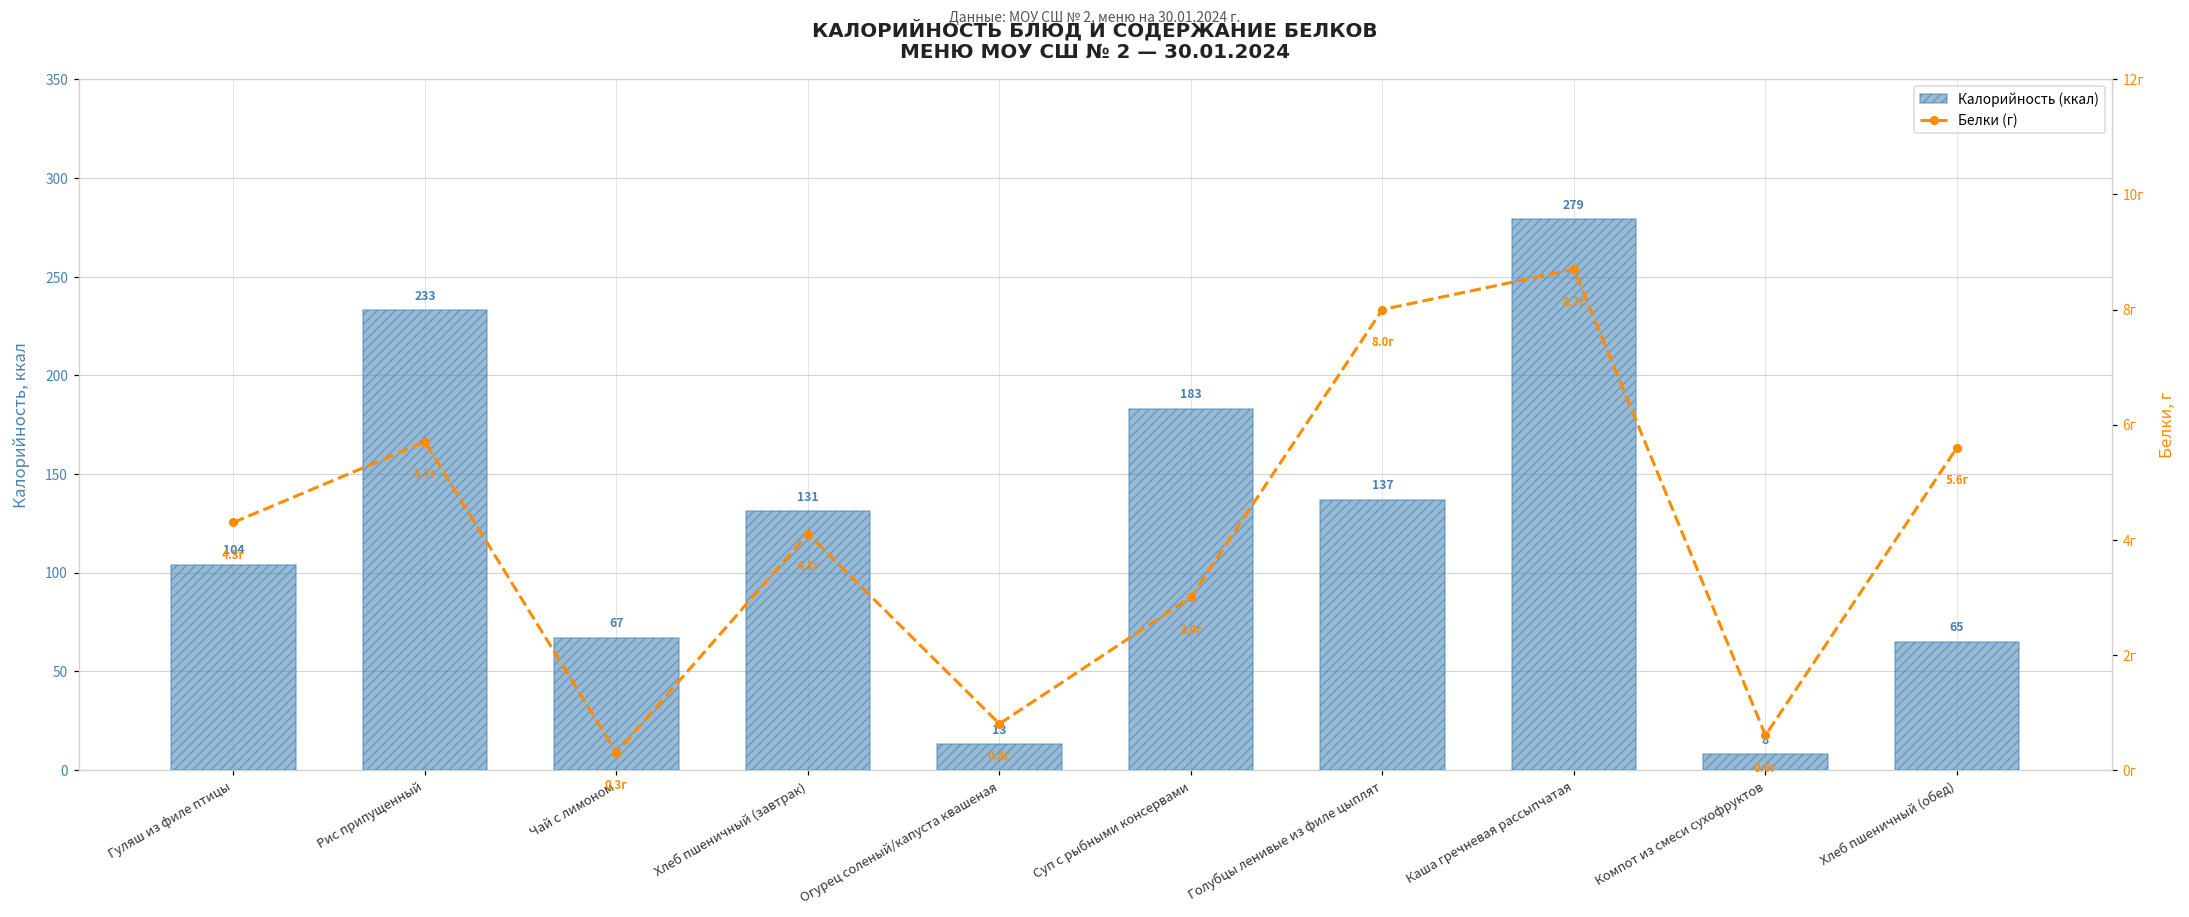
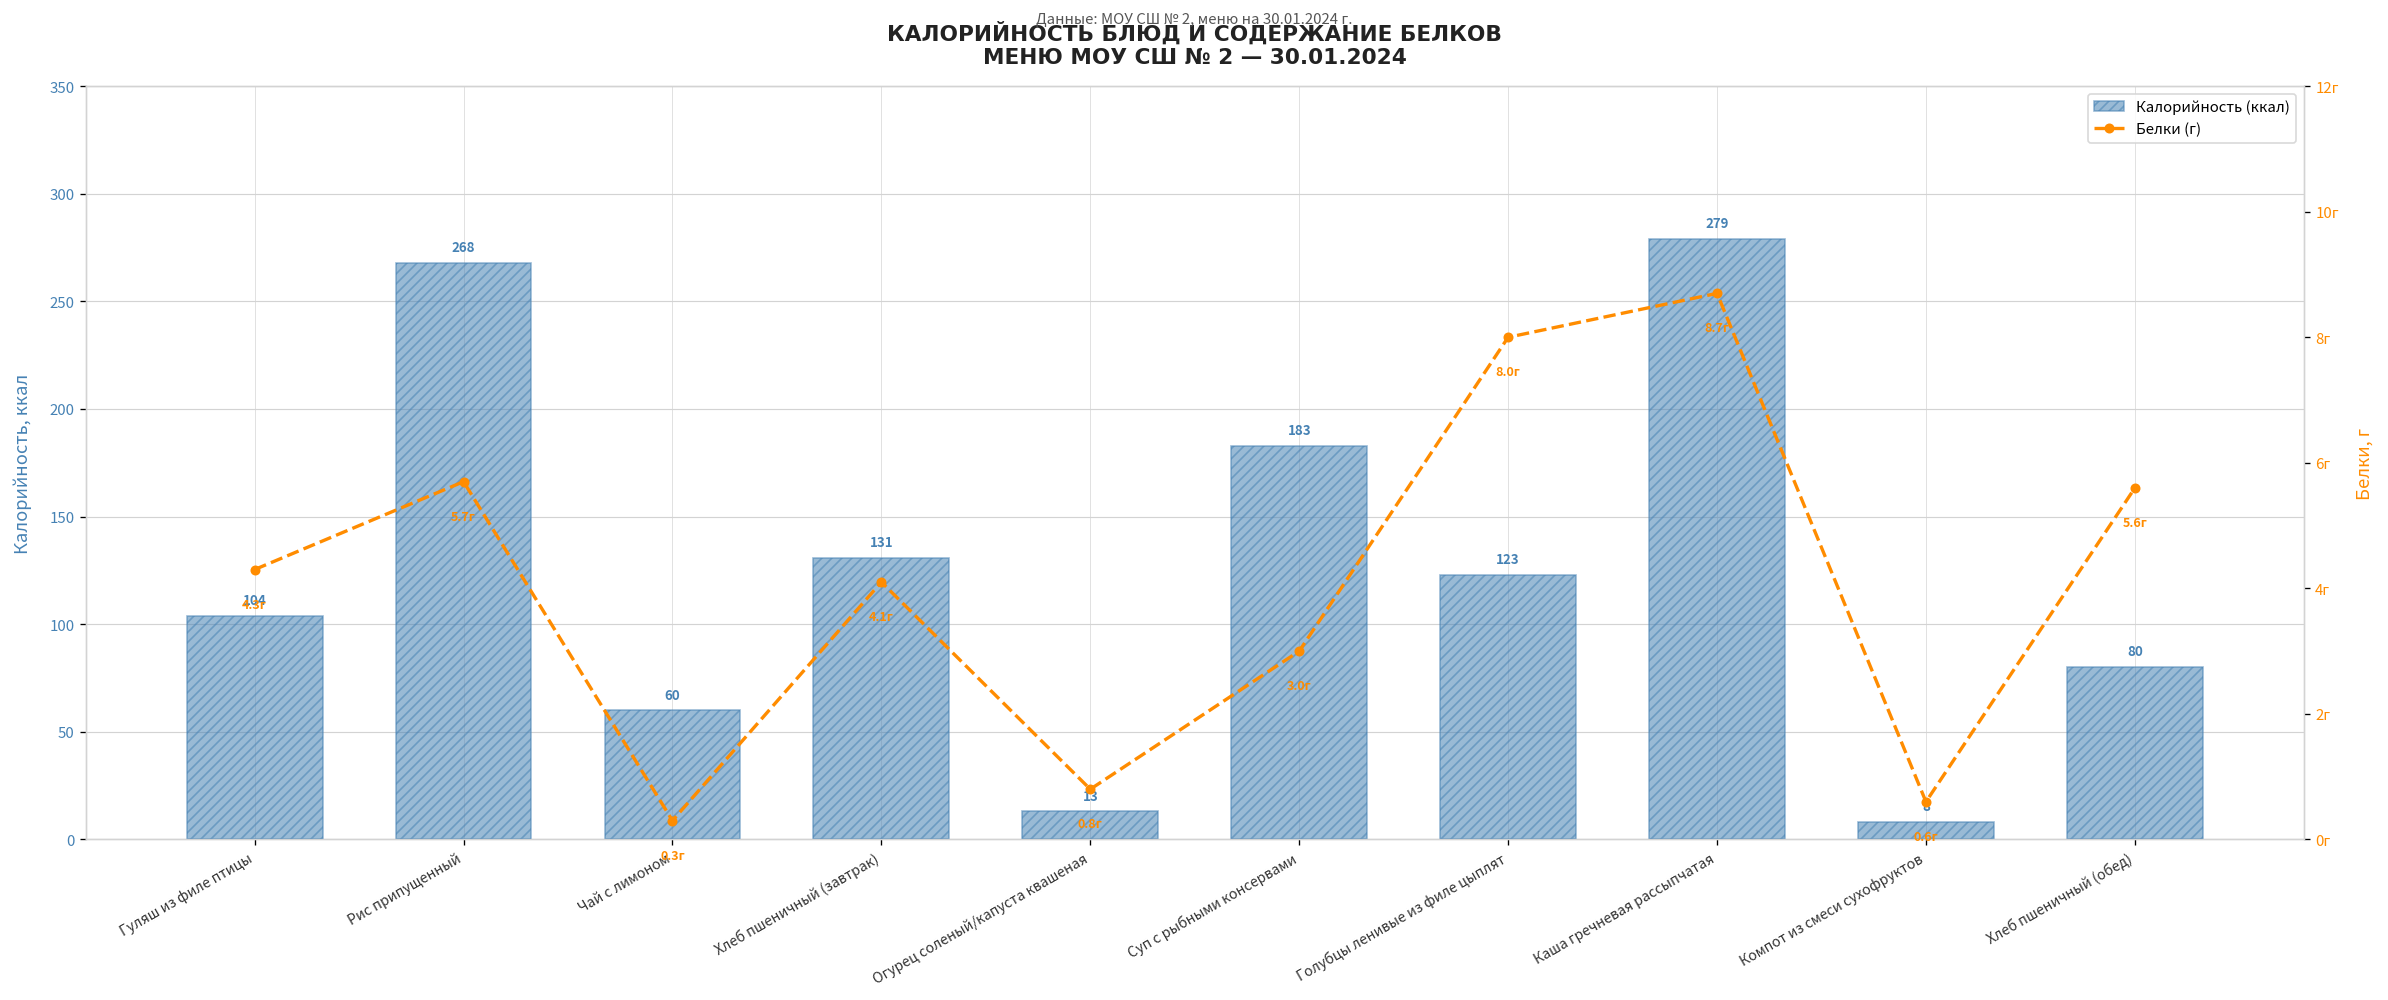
Калорийность (ккал), Рис припущенный: 233 -> 268
Калорийность (ккал), Чай с лимоном: 67 -> 60
Калорийность (ккал), Голубцы ленивые из филе цыплят: 137 -> 123
Калорийность (ккал), Хлеб пшеничный (обед): 65 -> 80
